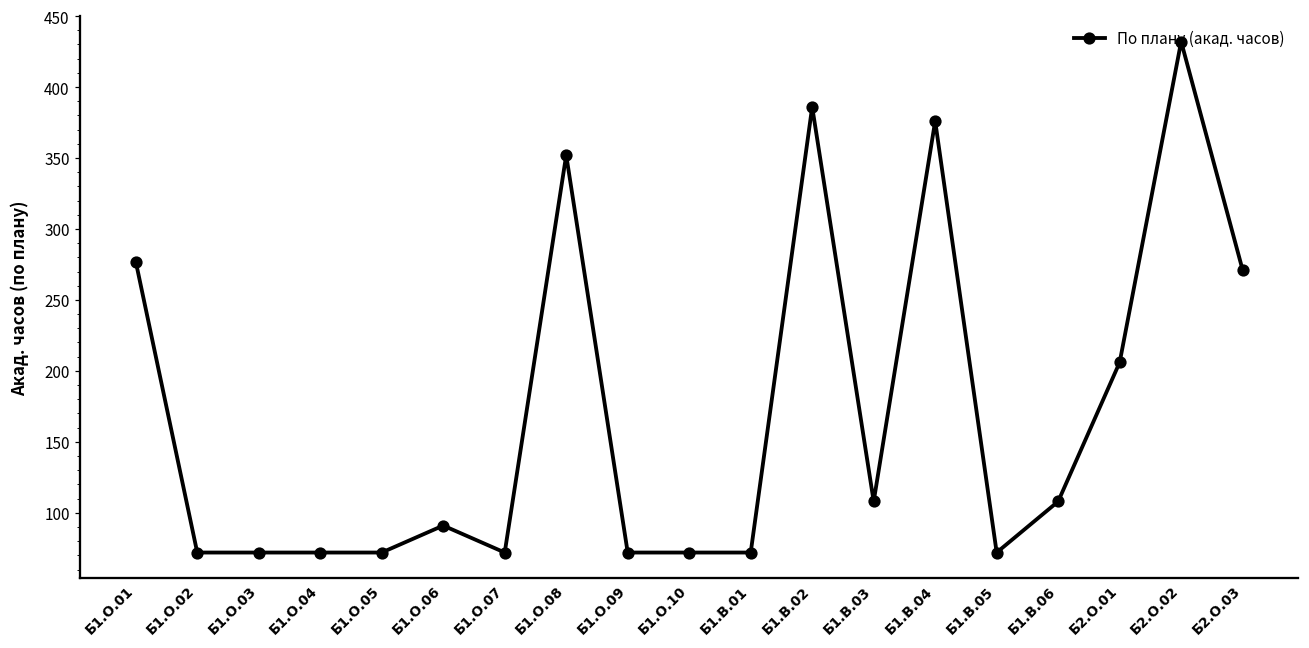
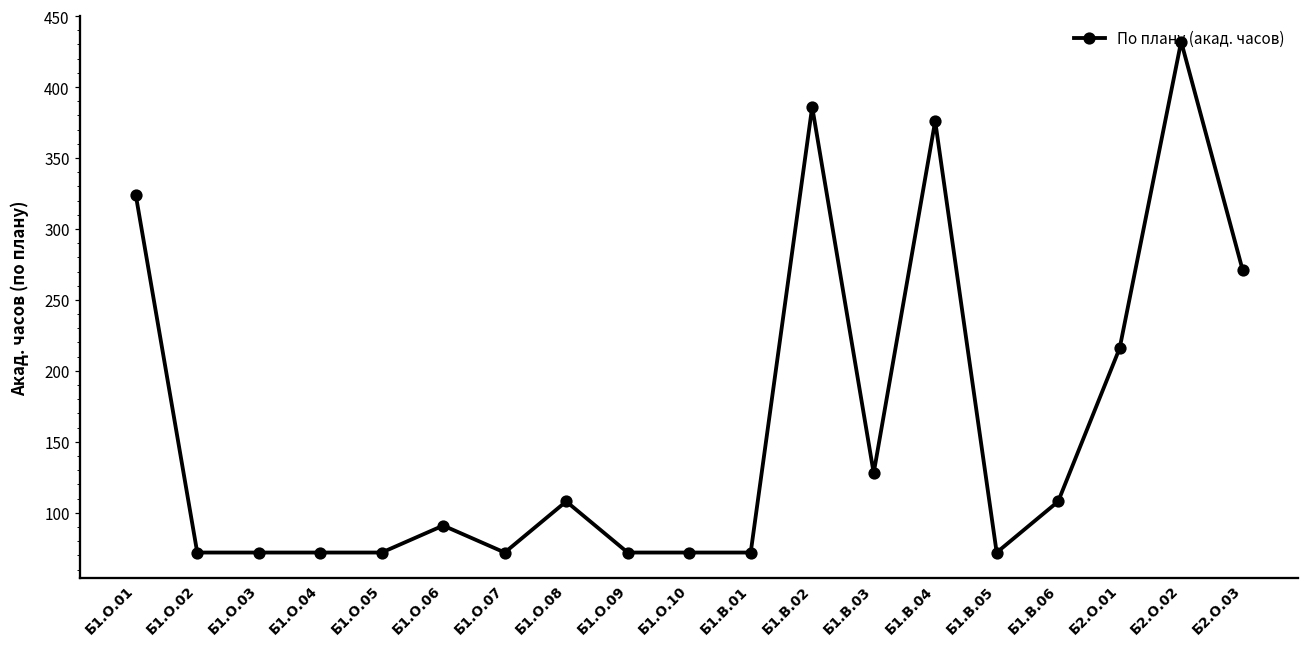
Б1.О.01: 277 -> 324
Б1.О.08: 352 -> 108
Б1.В.03: 108 -> 128
Б2.О.01: 206 -> 216
